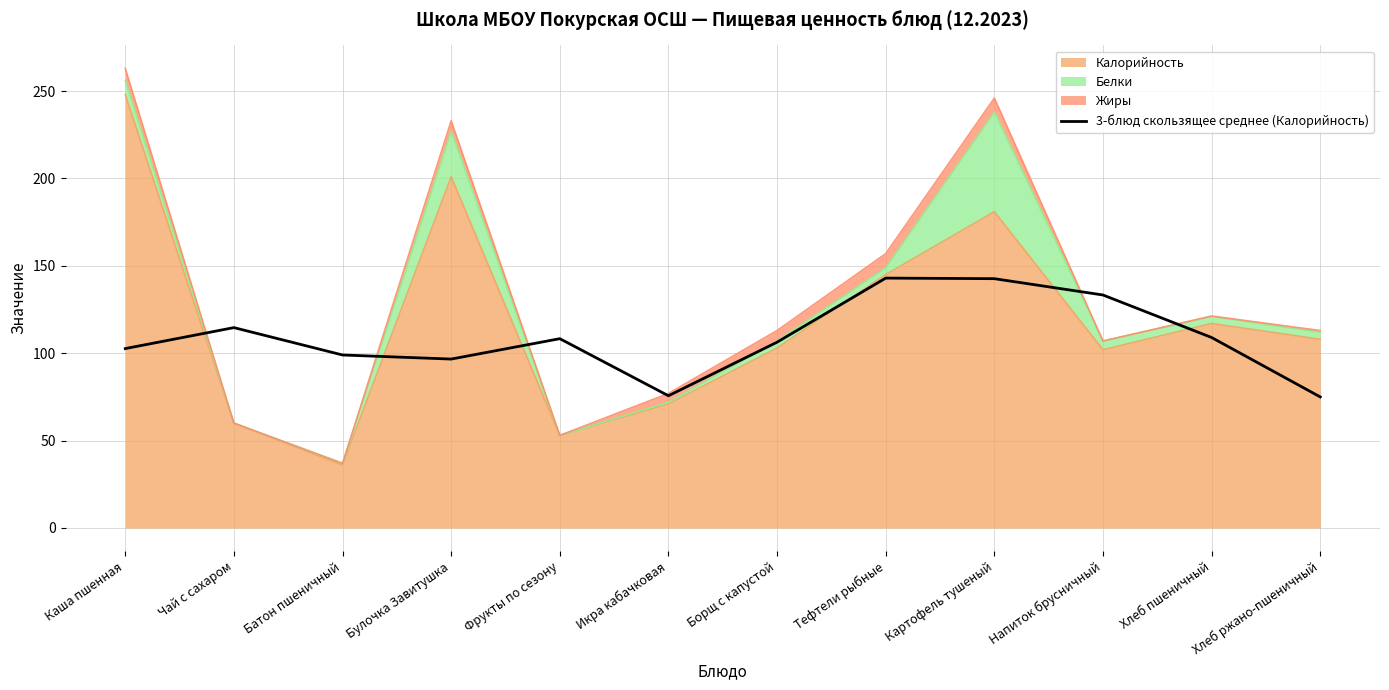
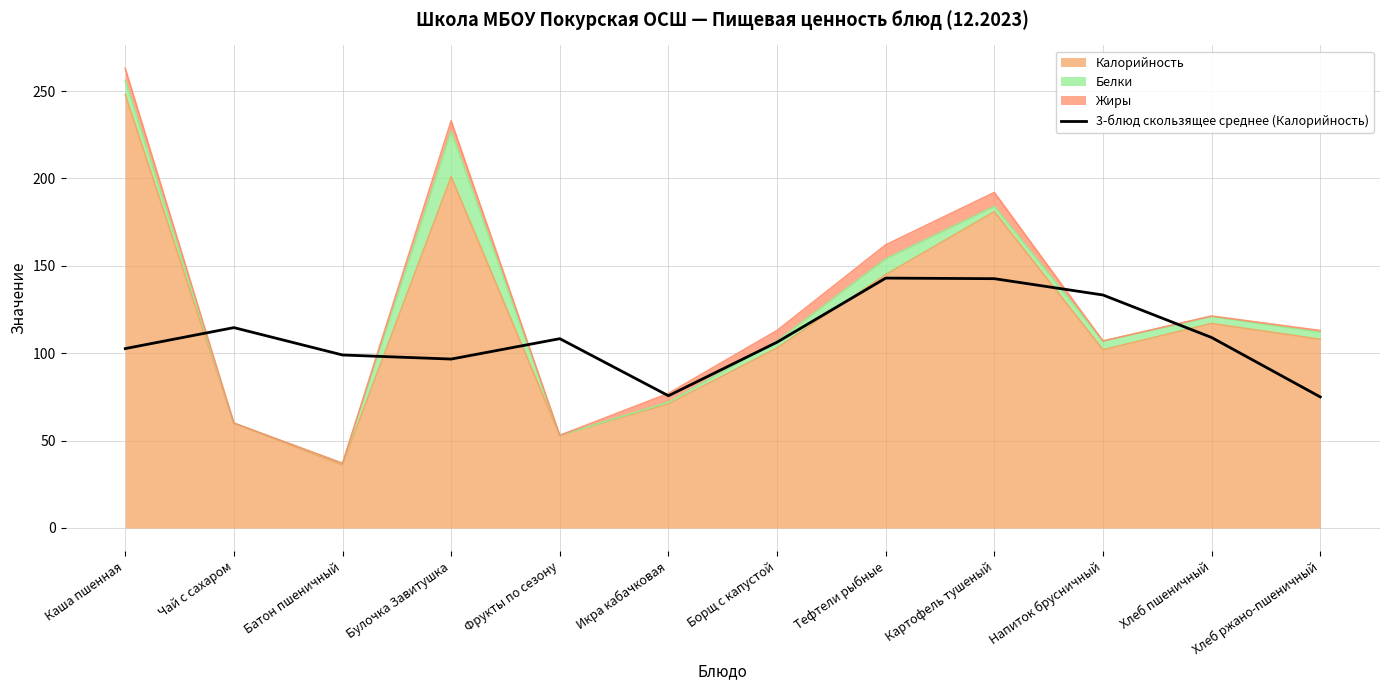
Белки, Тефтели рыбные: 4 -> 9
Белки, Картофель тушеный: 57 -> 3
